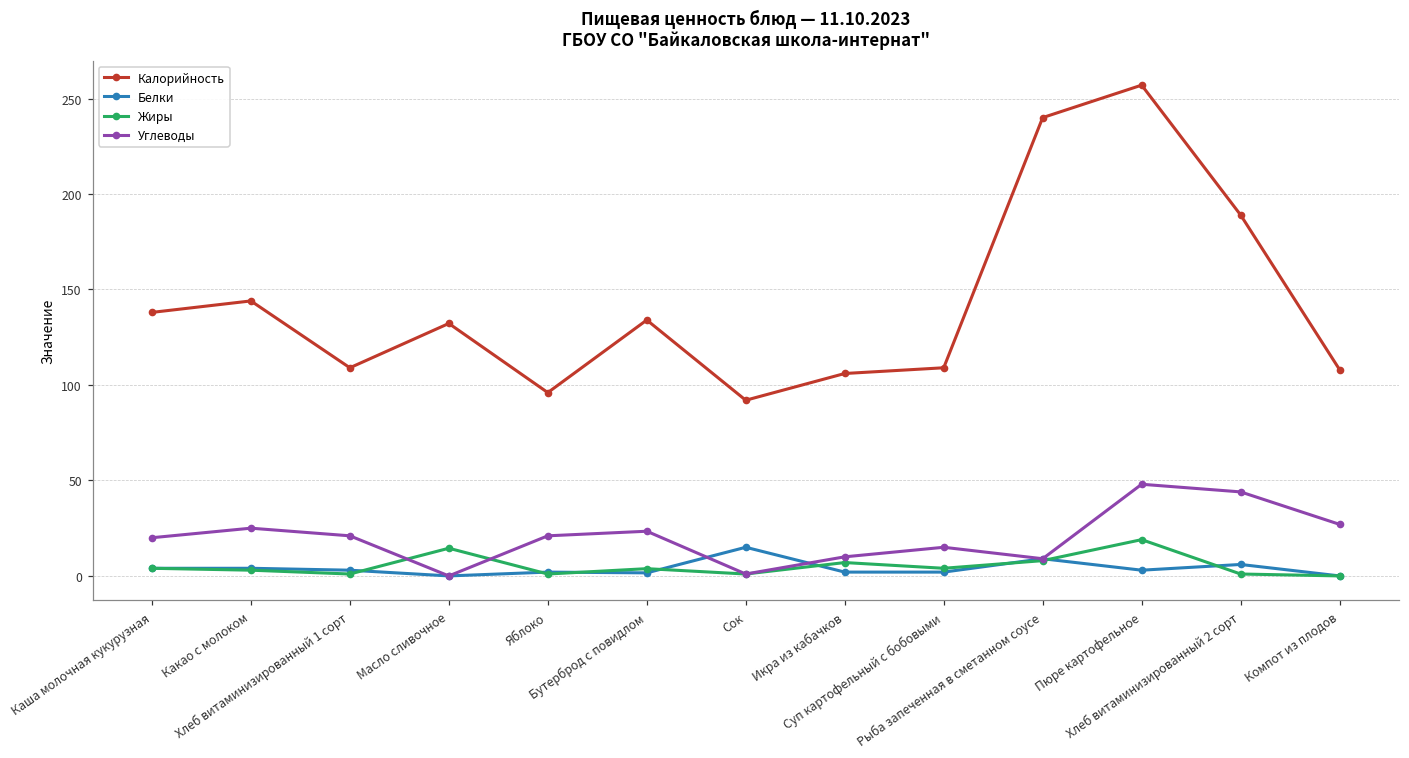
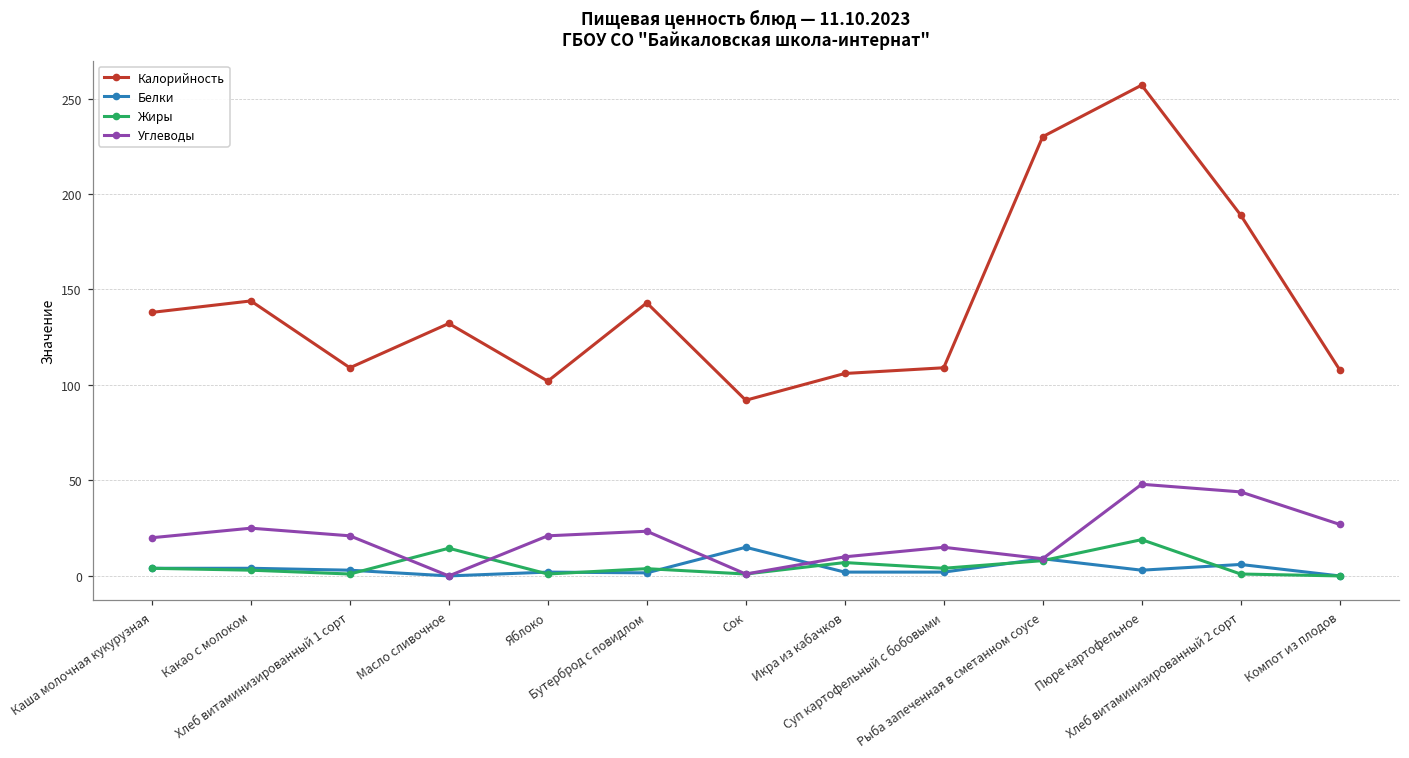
Калорийность, Яблоко: 96 -> 102
Калорийность, Бутерброд с повидлом: 134 -> 143
Калорийность, Рыба запеченная в сметанном соусе: 240 -> 230
